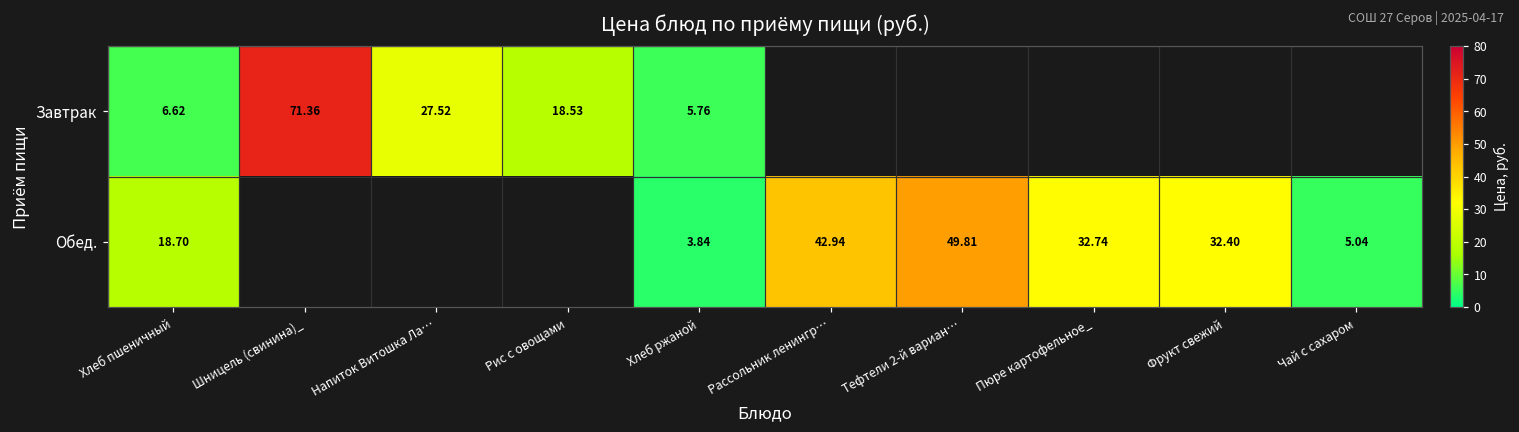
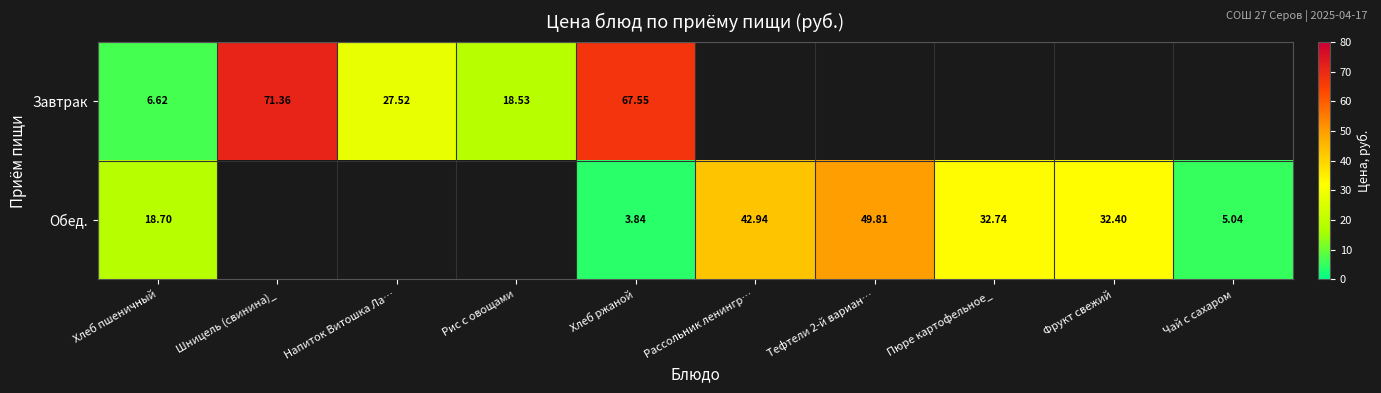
Завтрак, Хлеб ржаной: 5.76 -> 67.55
